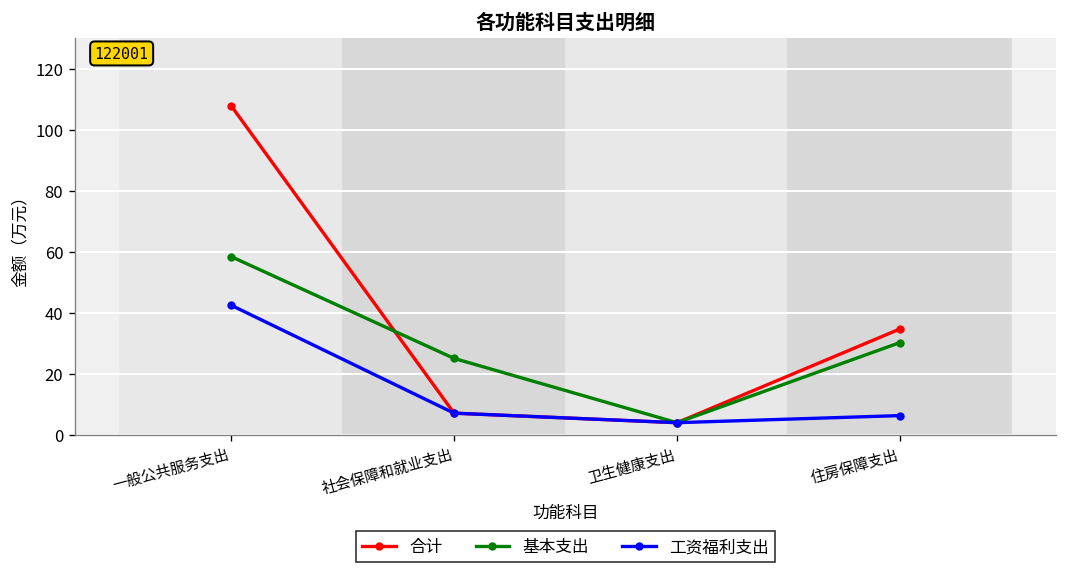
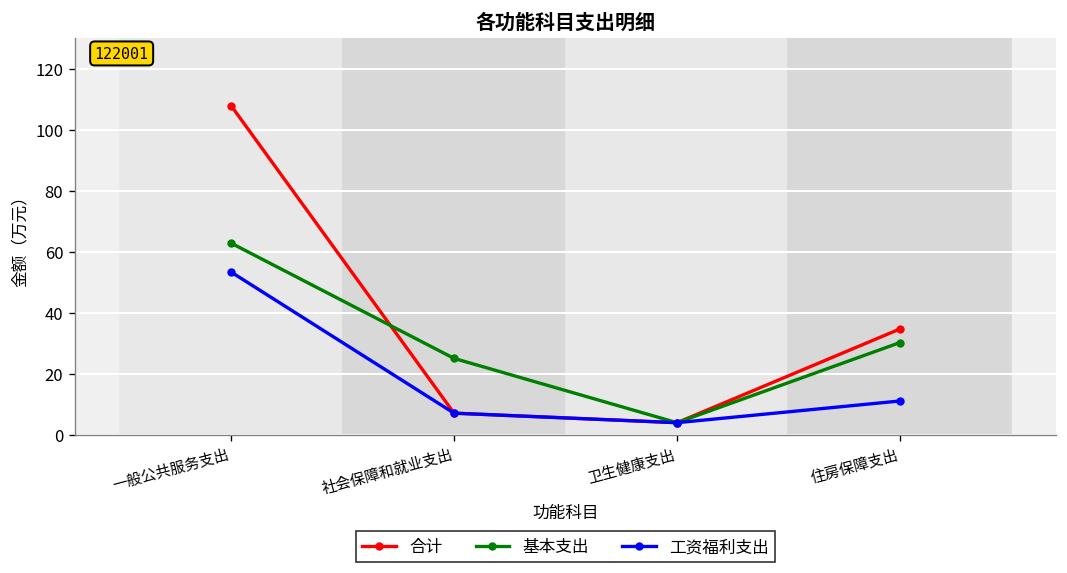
基本支出, 一般公共服务支出: 58 -> 63
工资福利支出, 一般公共服务支出: 43 -> 53
工资福利支出, 住房保障支出: 6 -> 11
